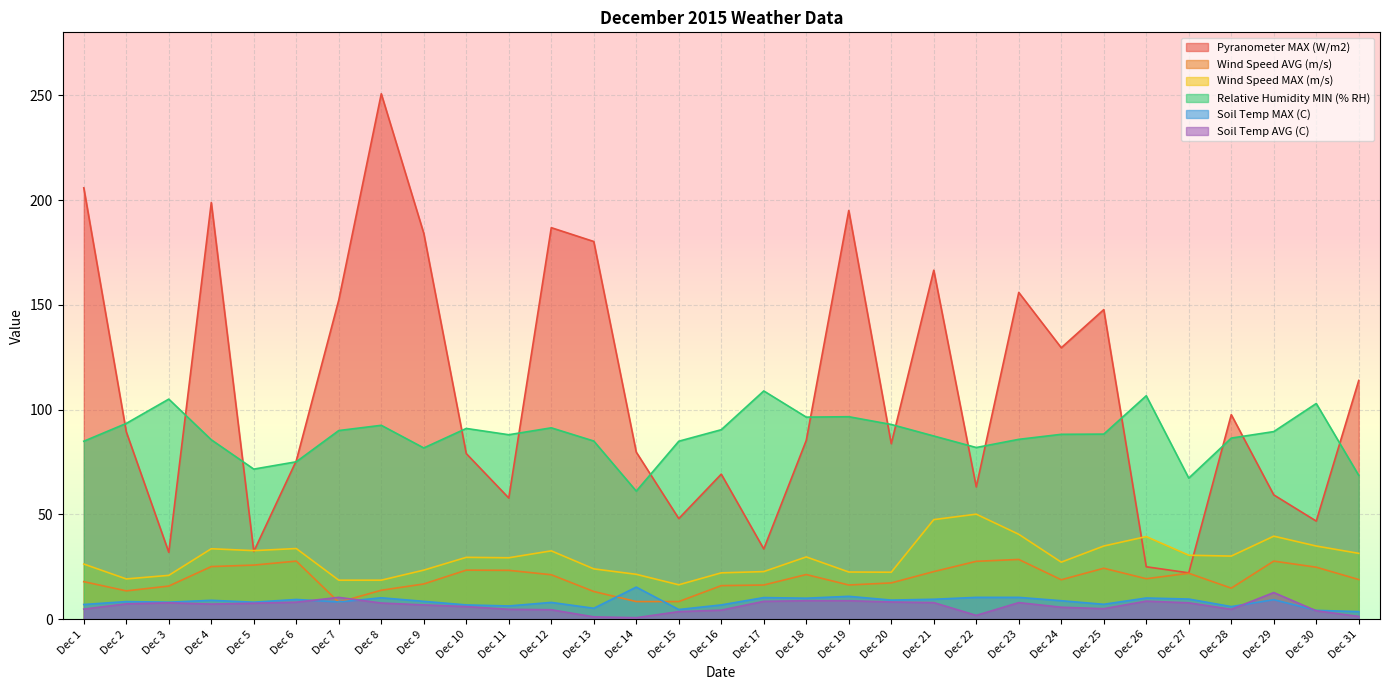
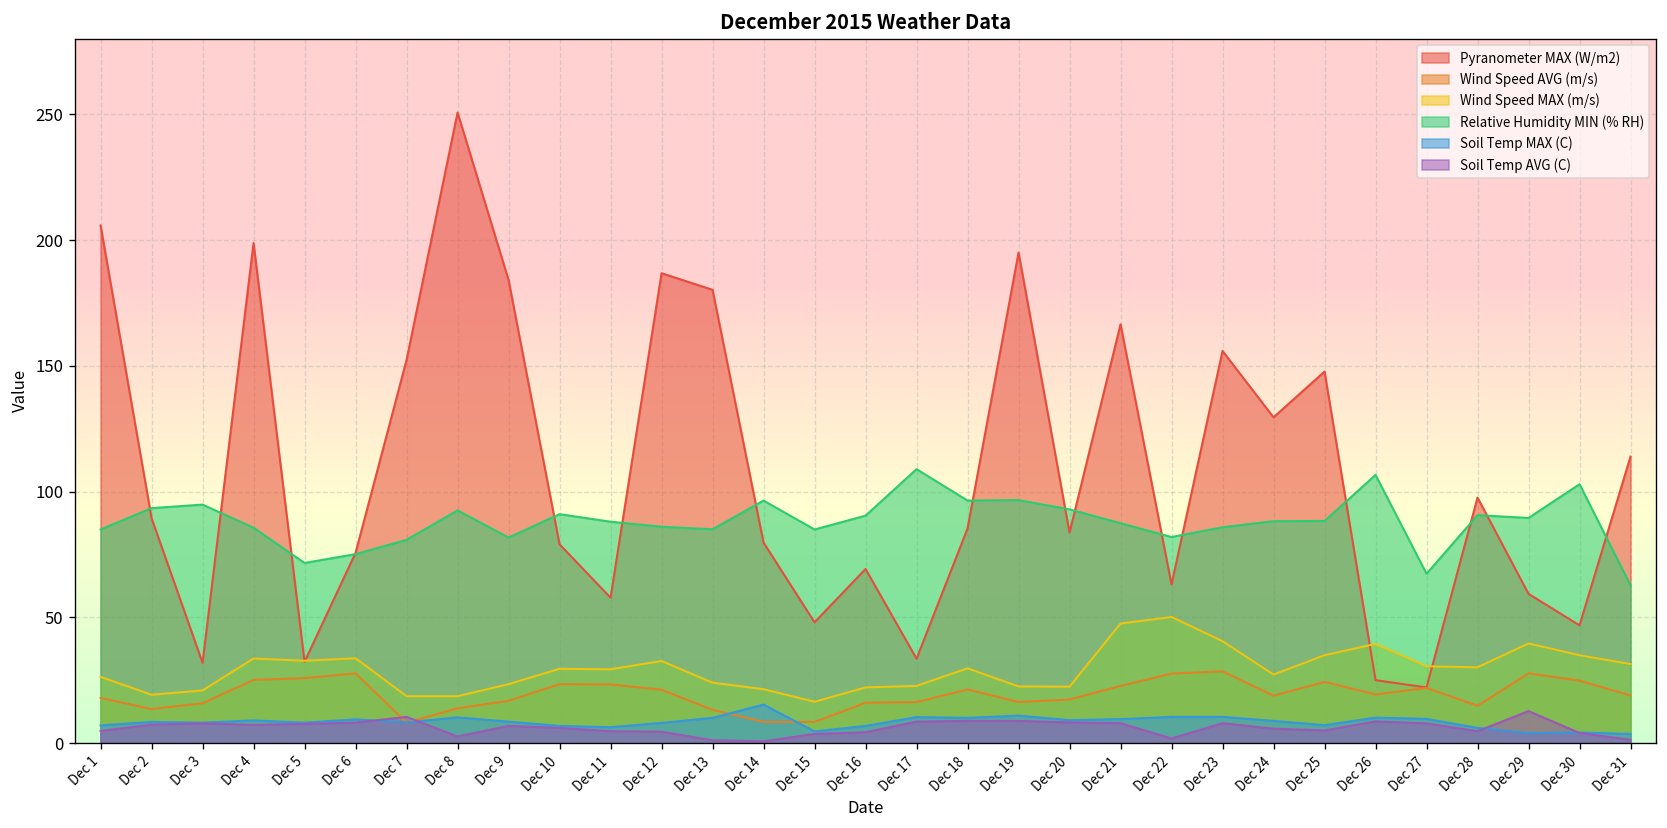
Relative Humidity MIN (% RH), Dec 3: 105 -> 95
Relative Humidity MIN (% RH), Dec 7: 90 -> 81
Soil Temp AVG (C), Dec 8: 8 -> 3
Relative Humidity MIN (% RH), Dec 12: 91 -> 86
Soil Temp MAX (C), Dec 13: 5 -> 10
Relative Humidity MIN (% RH), Dec 14: 61 -> 96
Relative Humidity MIN (% RH), Dec 28: 86 -> 91
Soil Temp MAX (C), Dec 29: 9 -> 4
Relative Humidity MIN (% RH), Dec 31: 69 -> 63
